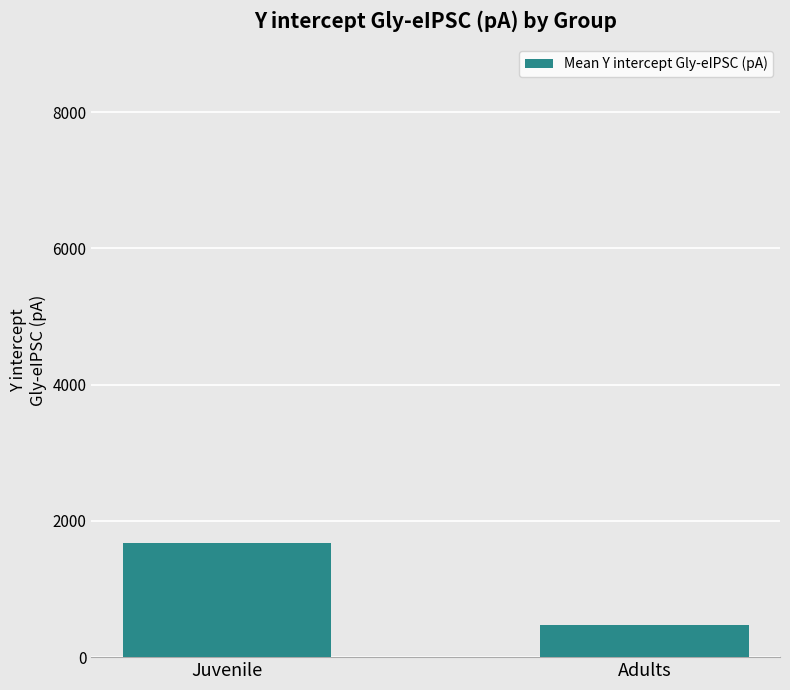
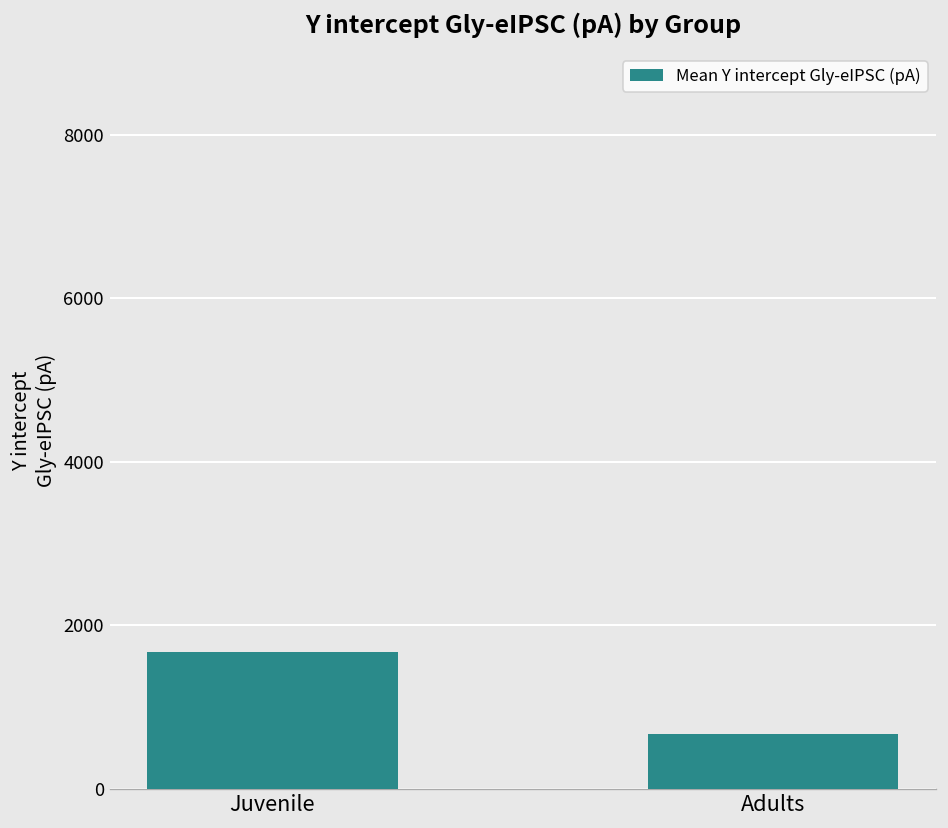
Adults: 500 -> 700
